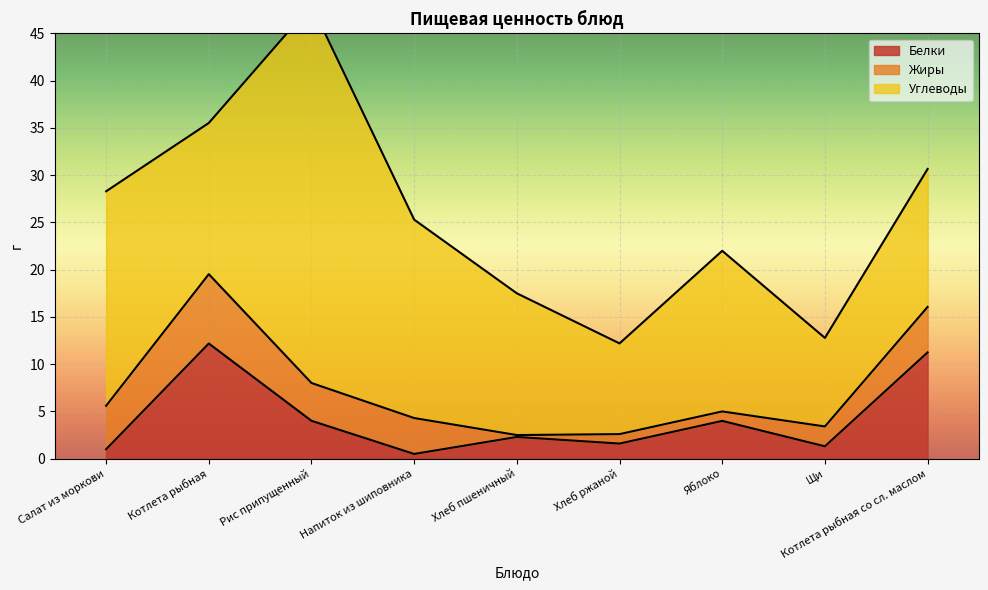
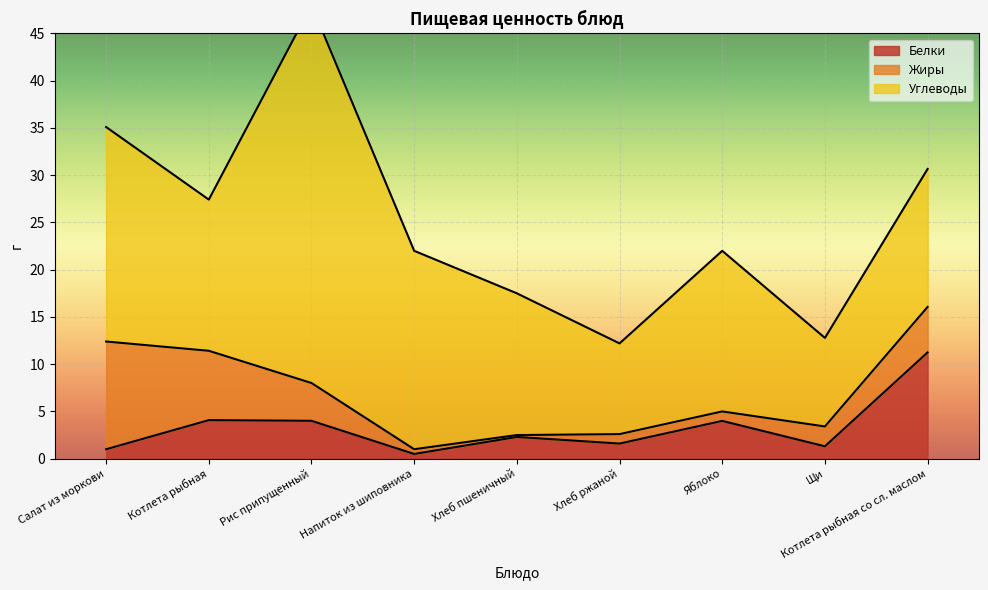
Жиры, Салат из моркови: 5 -> 11
Белки, Котлета рыбная: 12 -> 4
Жиры, Напиток из шиповника: 4 -> 1
